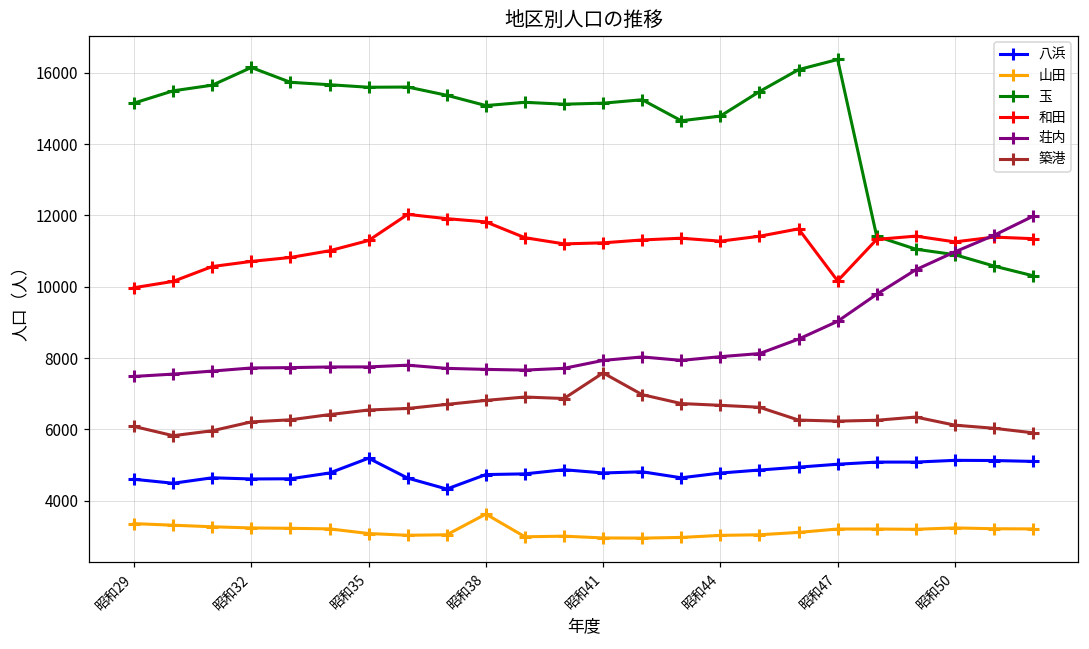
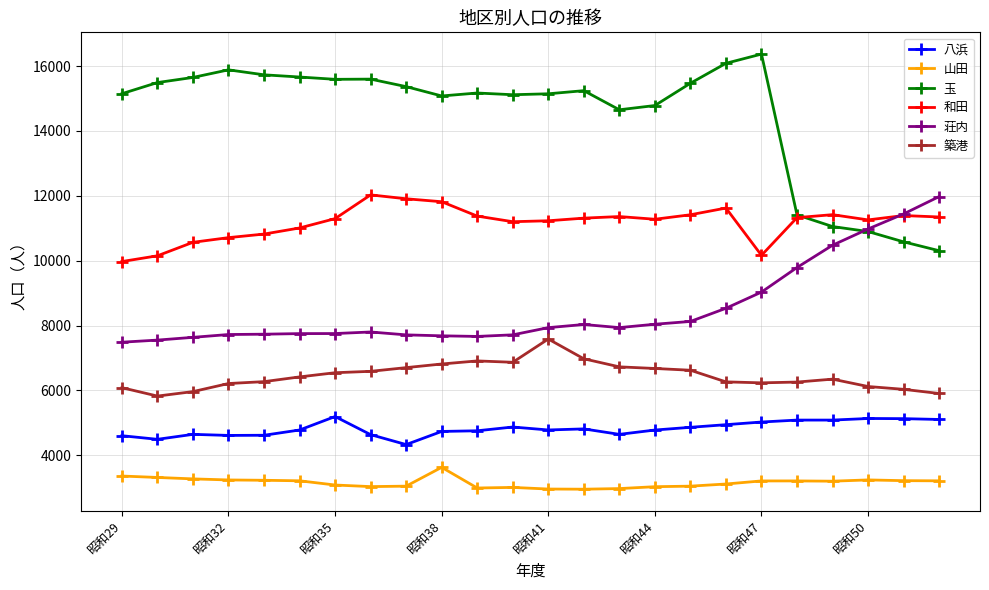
玉, 昭和32: 16100 -> 15900
